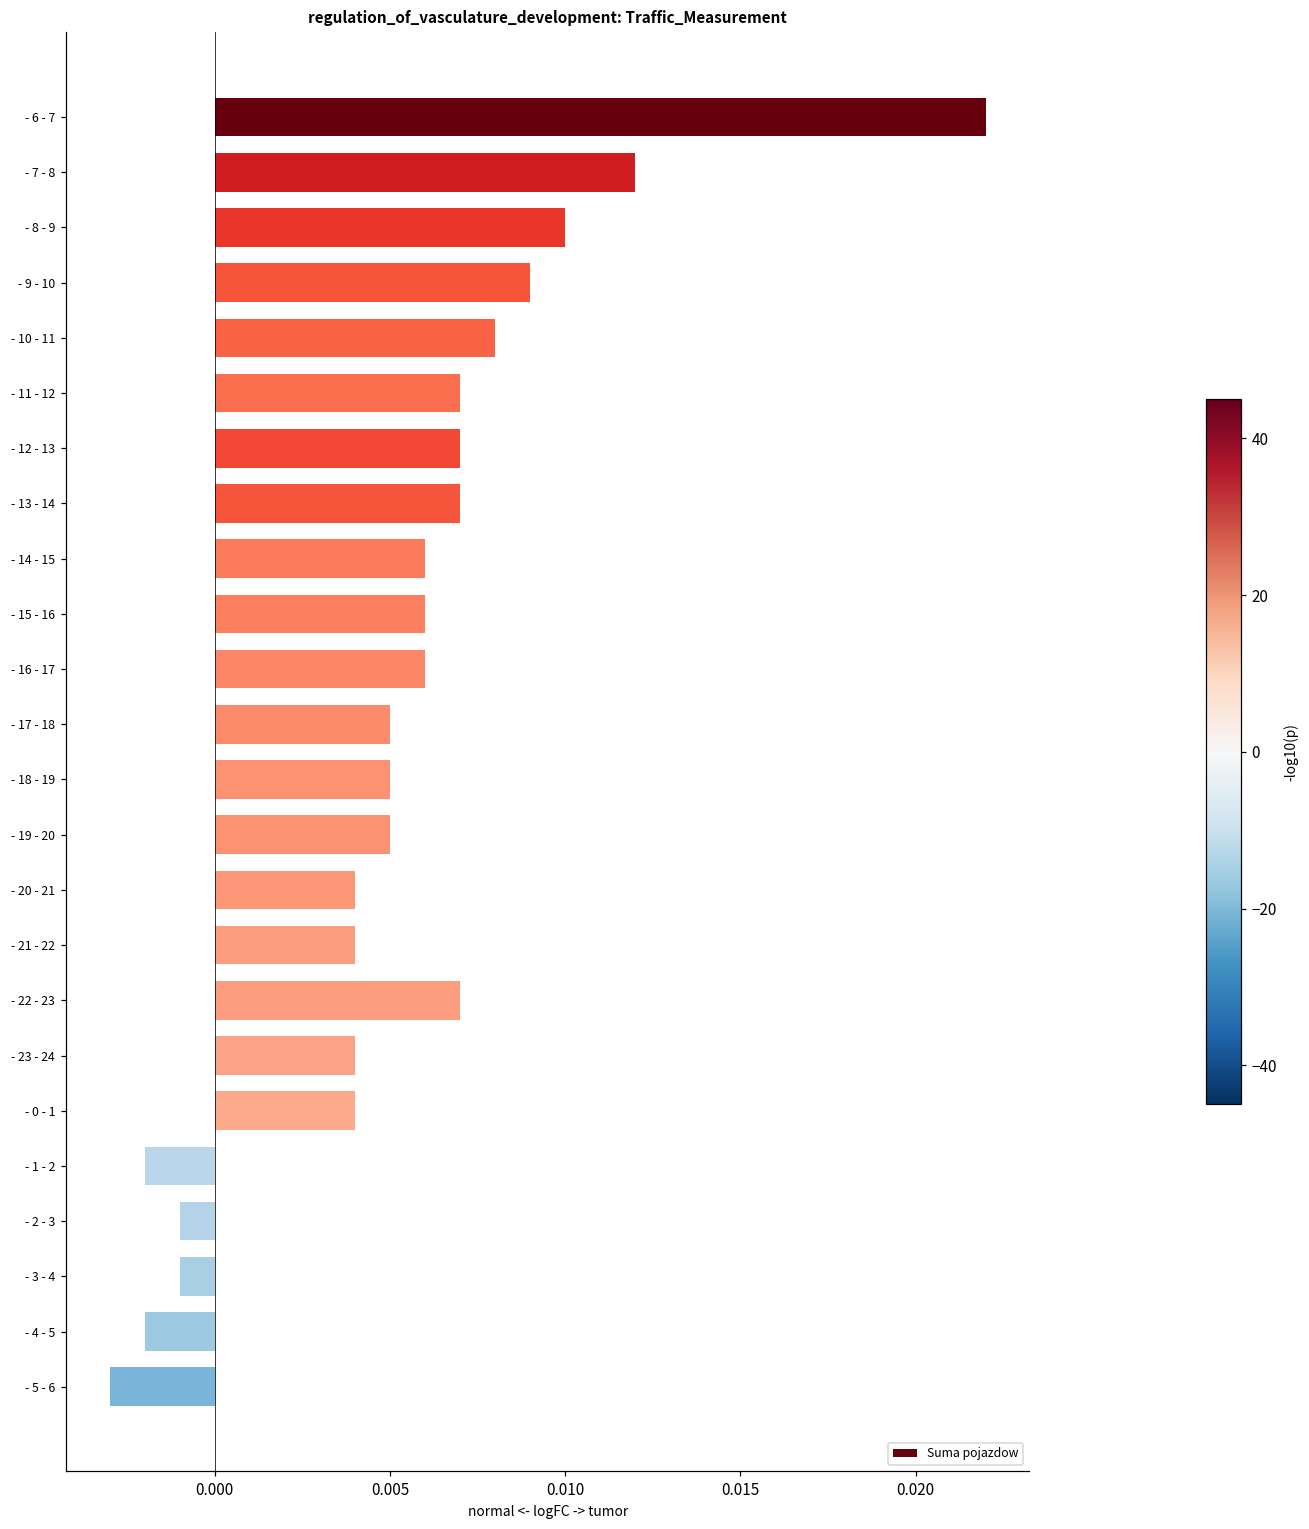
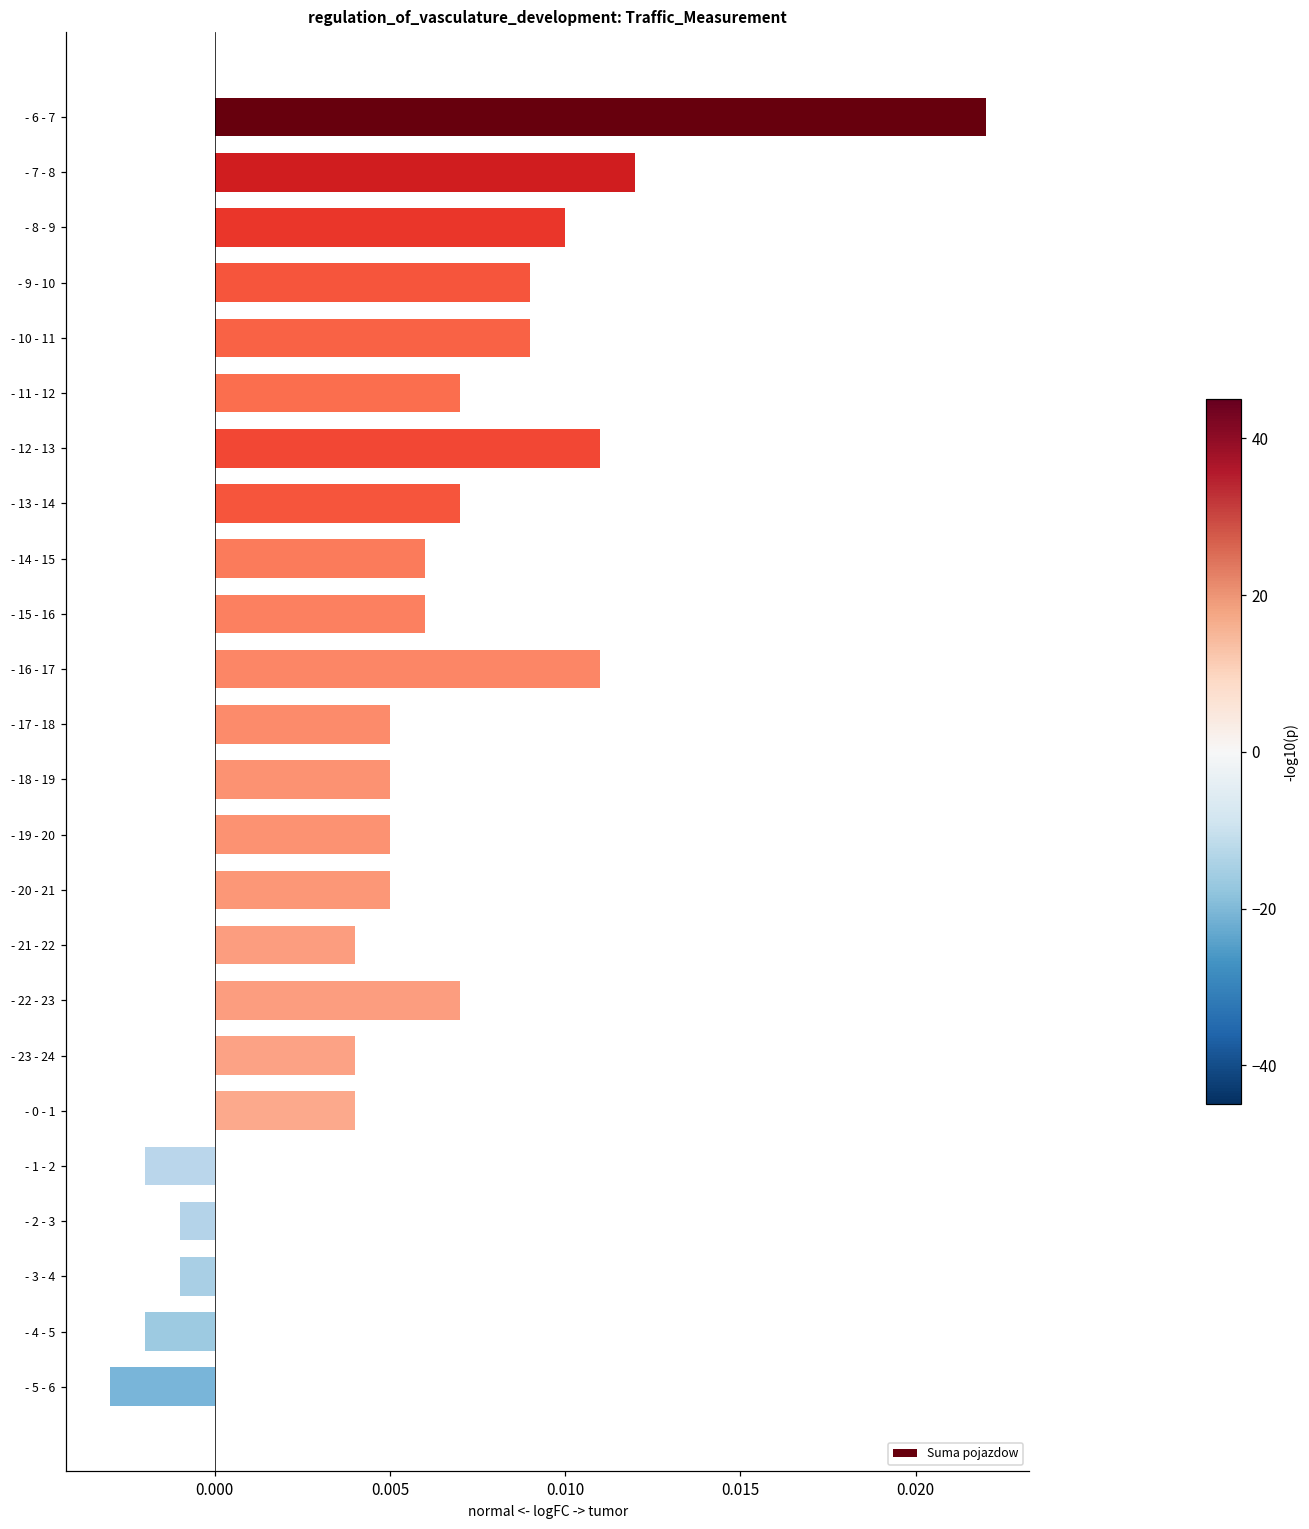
- 10 - 11: 0.008 -> 0.009
- 12 - 13: 0.007 -> 0.011
- 16 - 17: 0.006 -> 0.011
- 20 - 21: 0.004 -> 0.005
